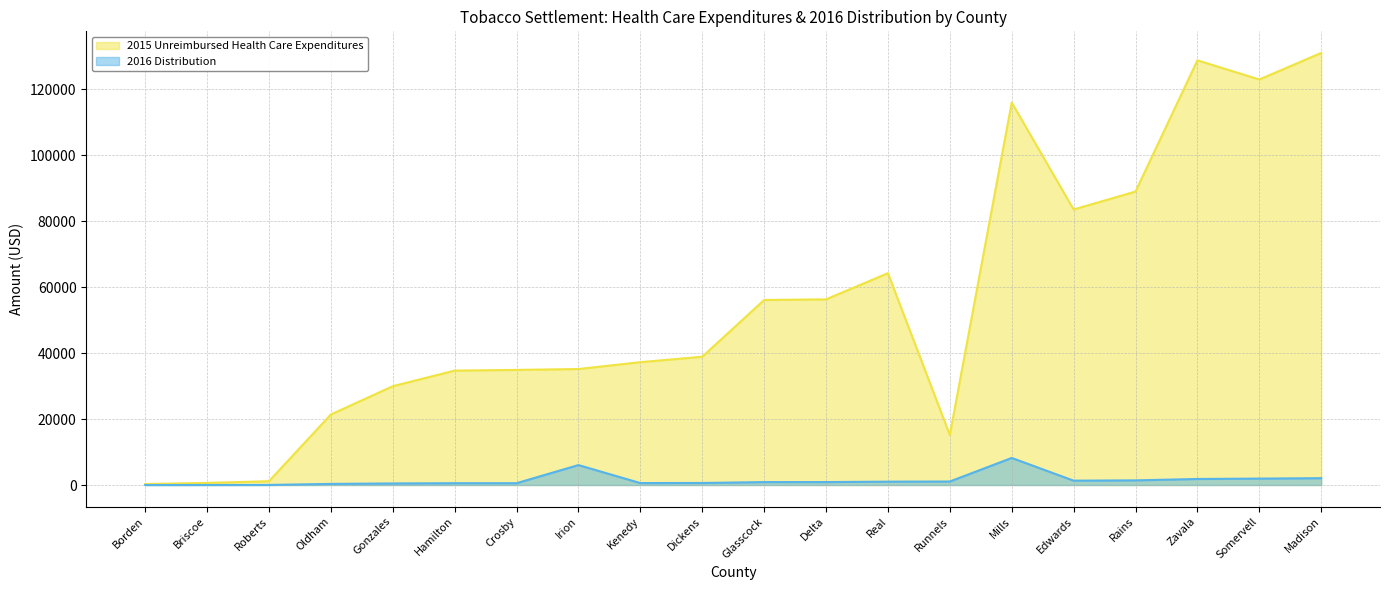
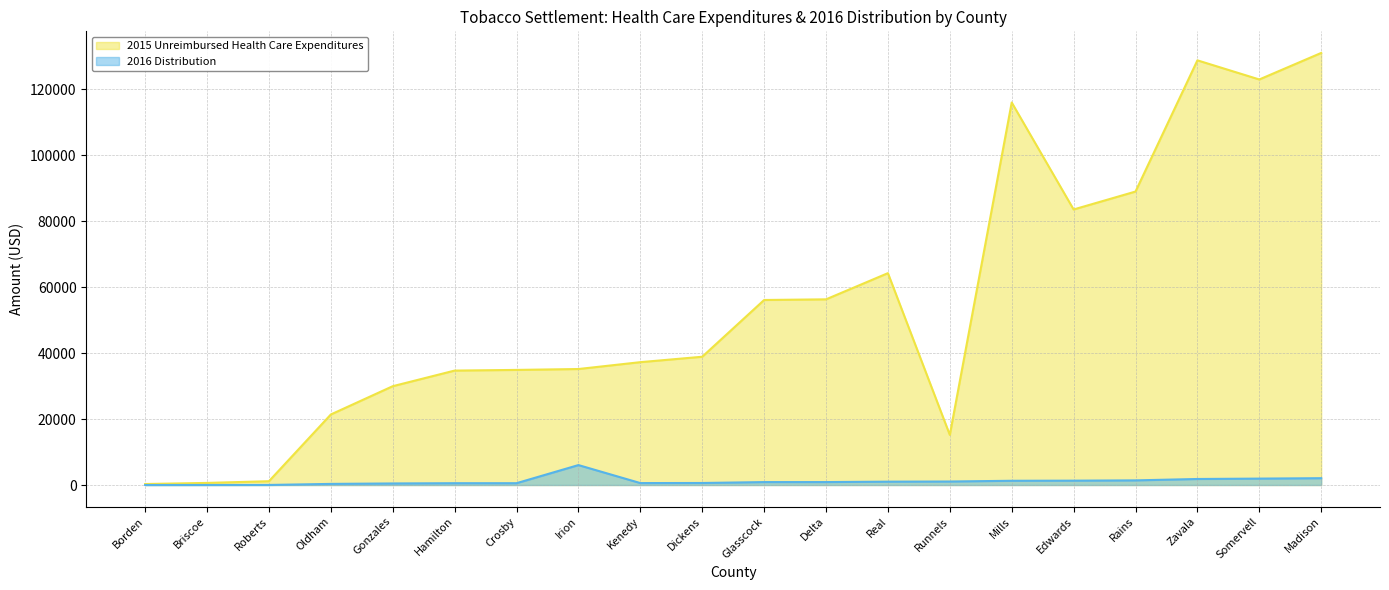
2016 Distribution, Mills: 8000 -> 1000
